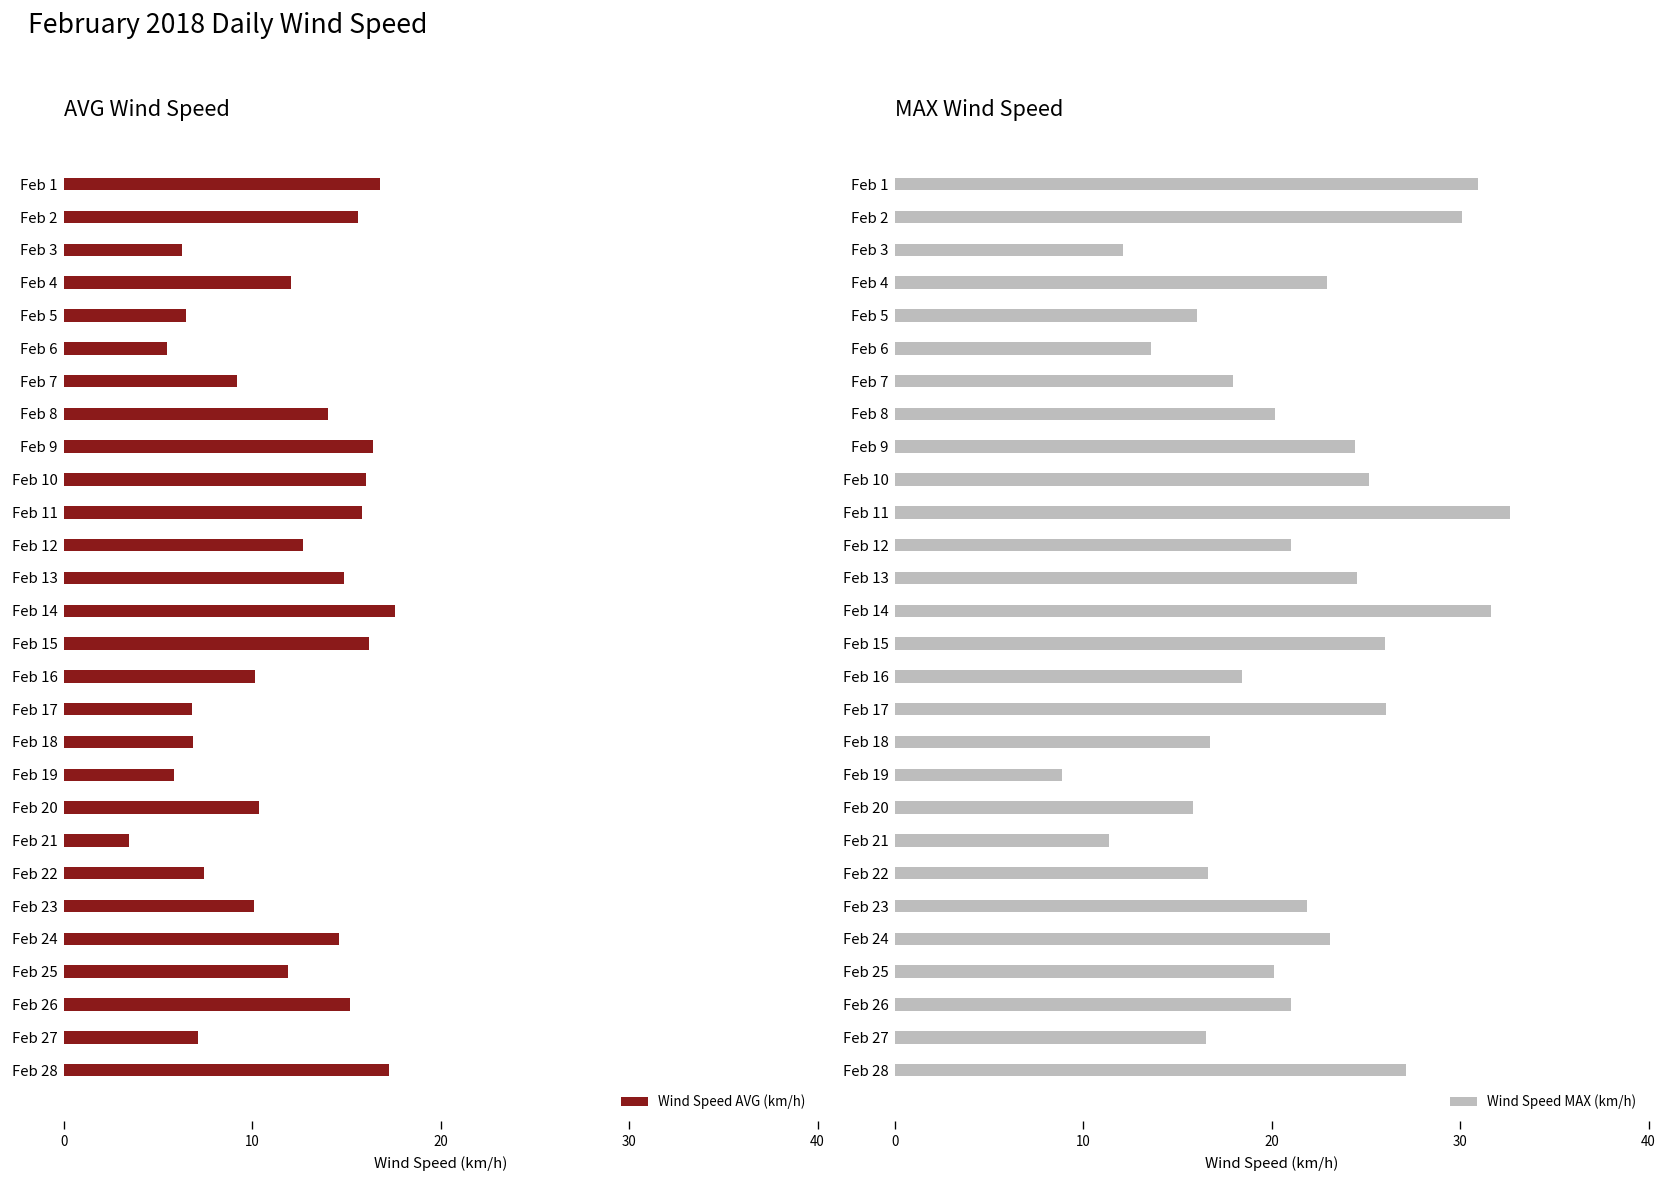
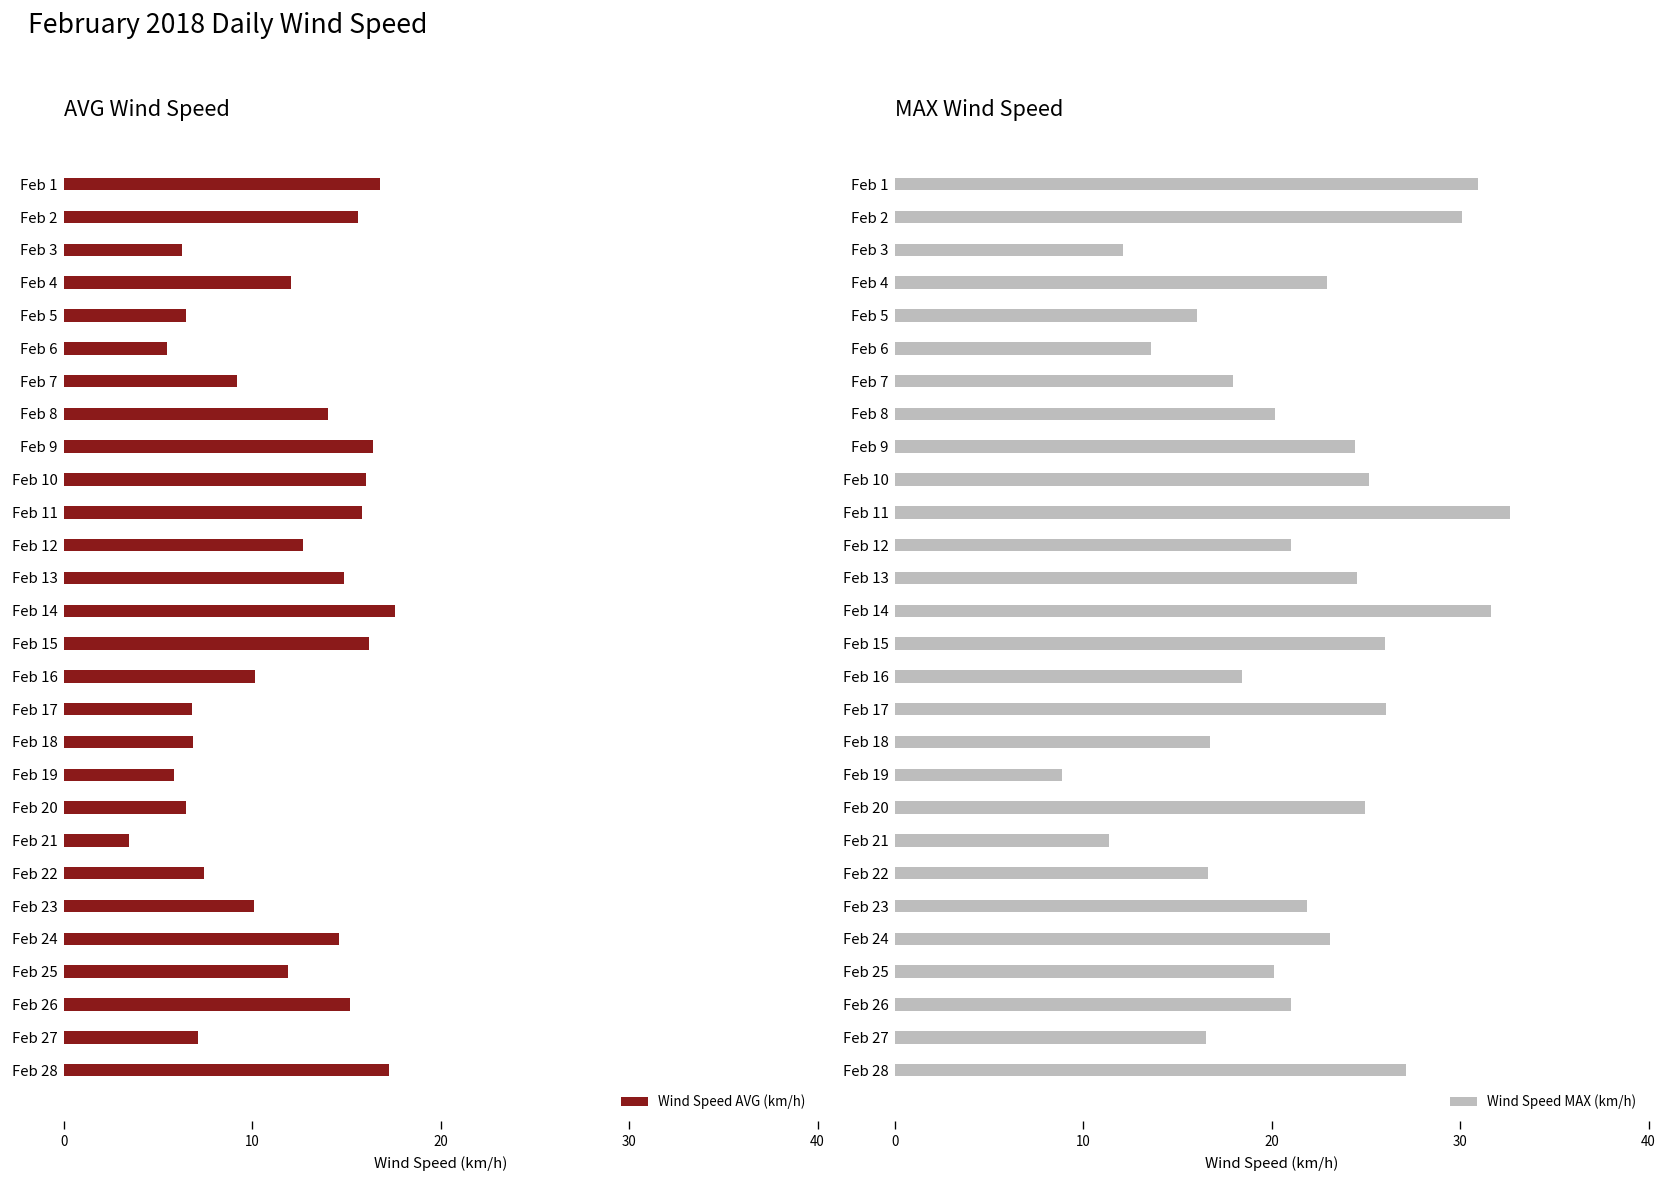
AVG Wind Speed, Feb 20: 10.4 -> 6.5
MAX Wind Speed, Feb 20: 15.8 -> 25.0
